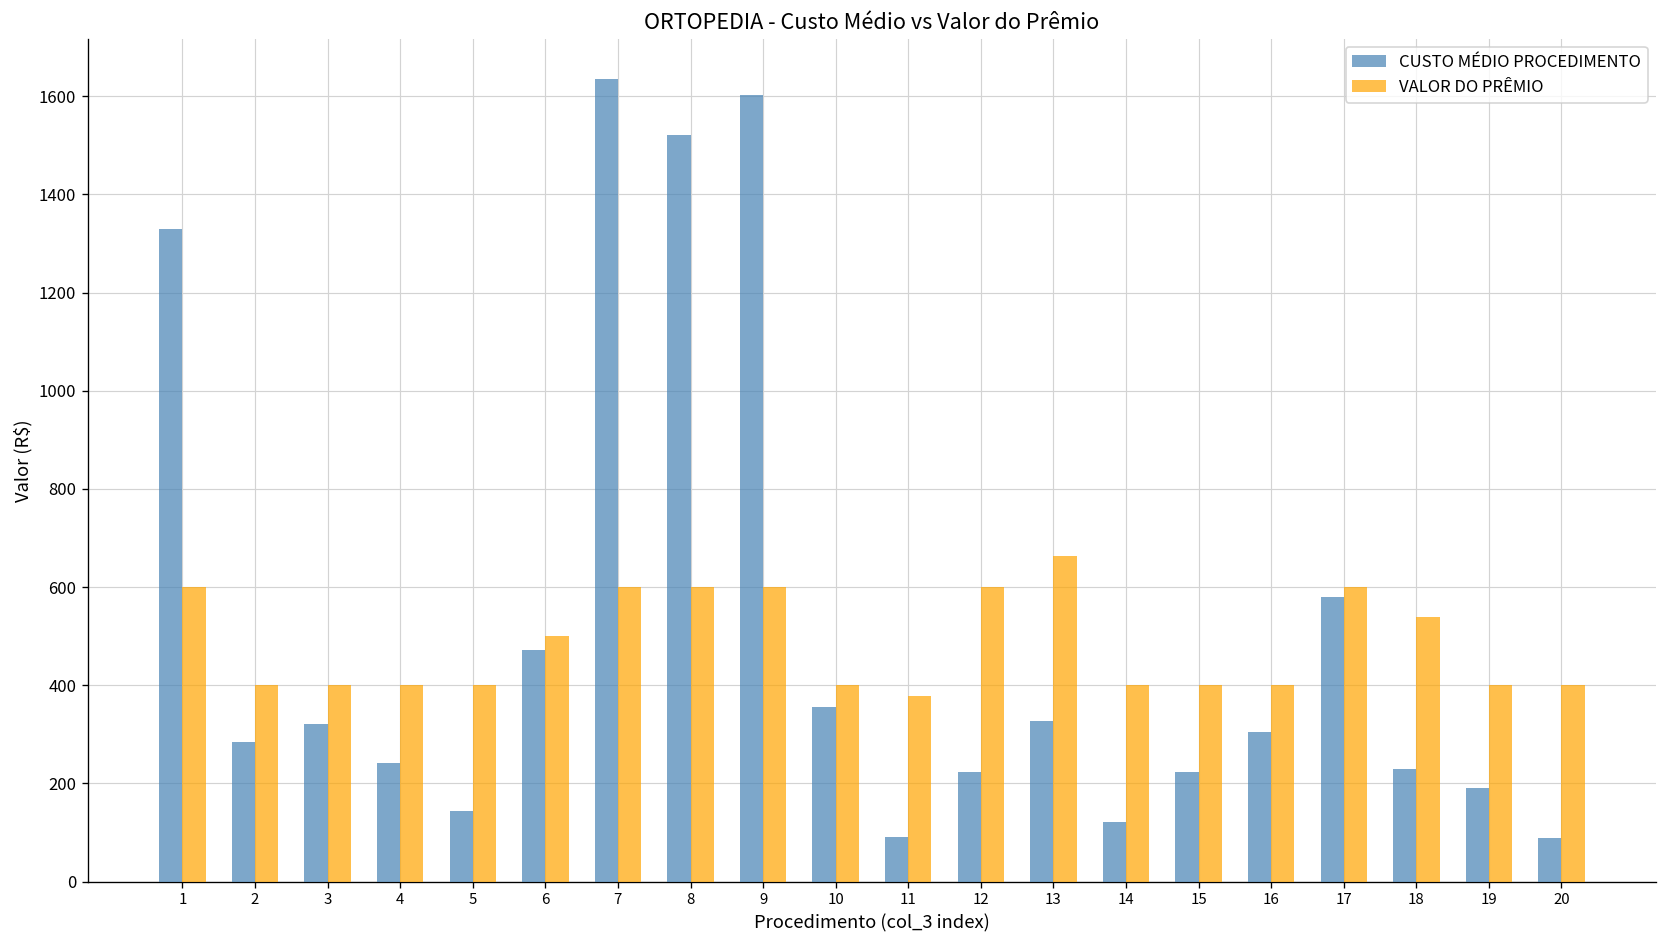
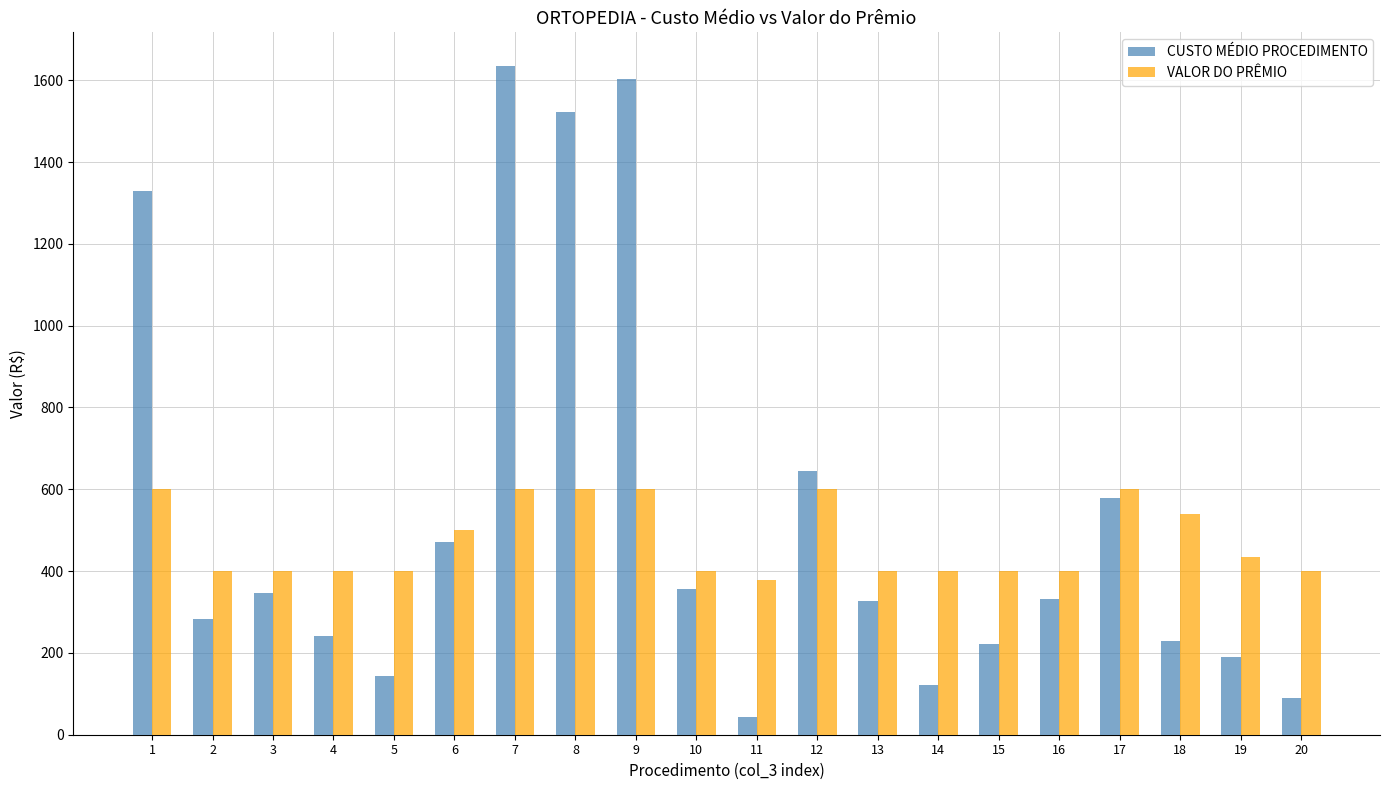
CUSTO MÉDIO PROCEDIMENTO, 3: 320 -> 350
CUSTO MÉDIO PROCEDIMENTO, 11: 90 -> 40
CUSTO MÉDIO PROCEDIMENTO, 12: 220 -> 650
VALOR DO PRÊMIO, 13: 660 -> 400
CUSTO MÉDIO PROCEDIMENTO, 16: 310 -> 330
VALOR DO PRÊMIO, 19: 400 -> 430
